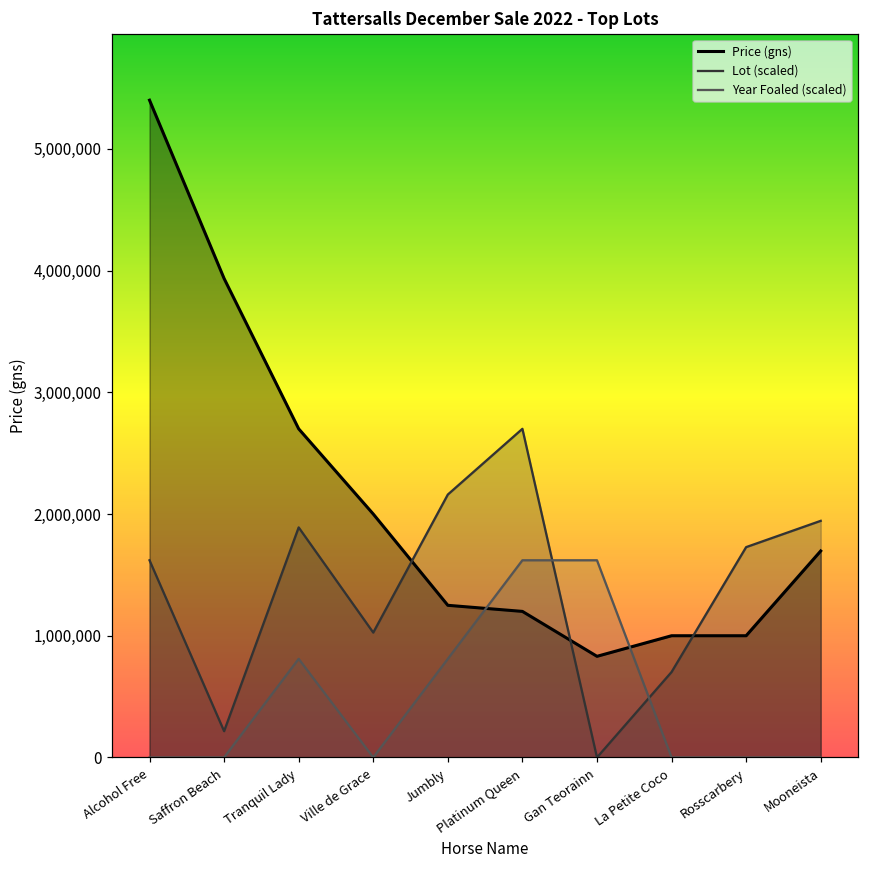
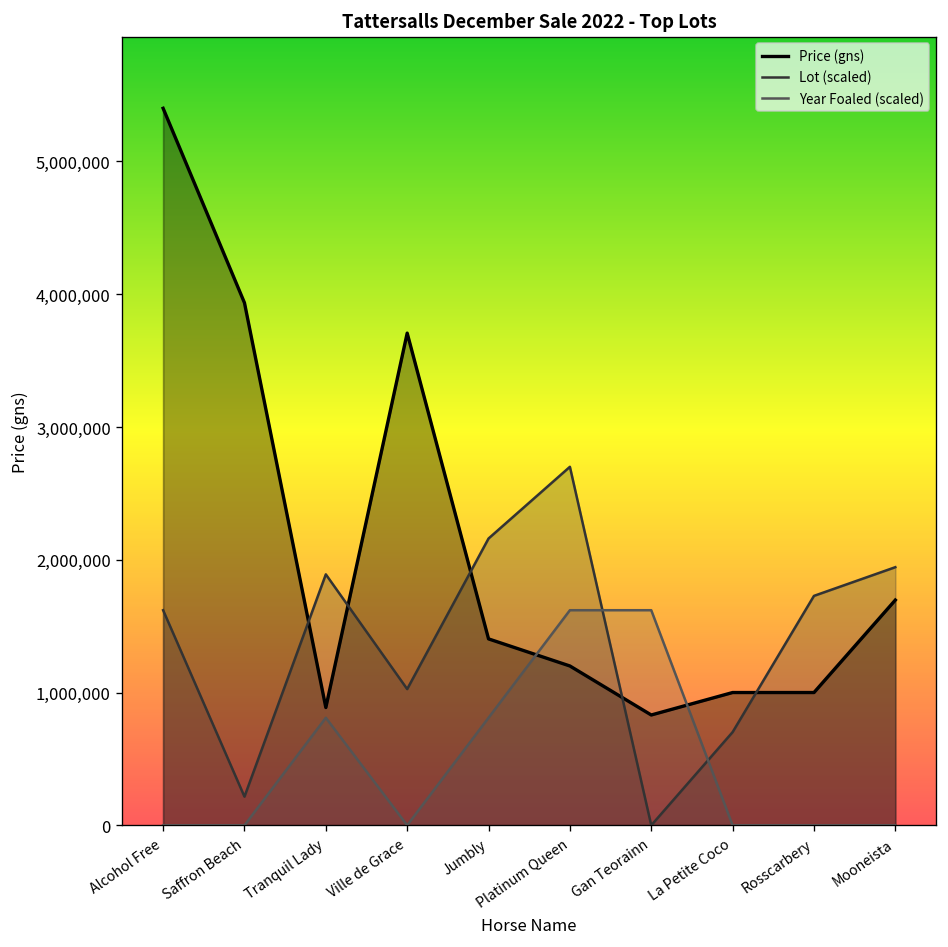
Price (gns), Tranquil Lady: 2,700,000 -> 890,000
Price (gns), Ville de Grace: 2,000,000 -> 3,710,000
Price (gns), Jumbly: 1,250,000 -> 1,400,000
